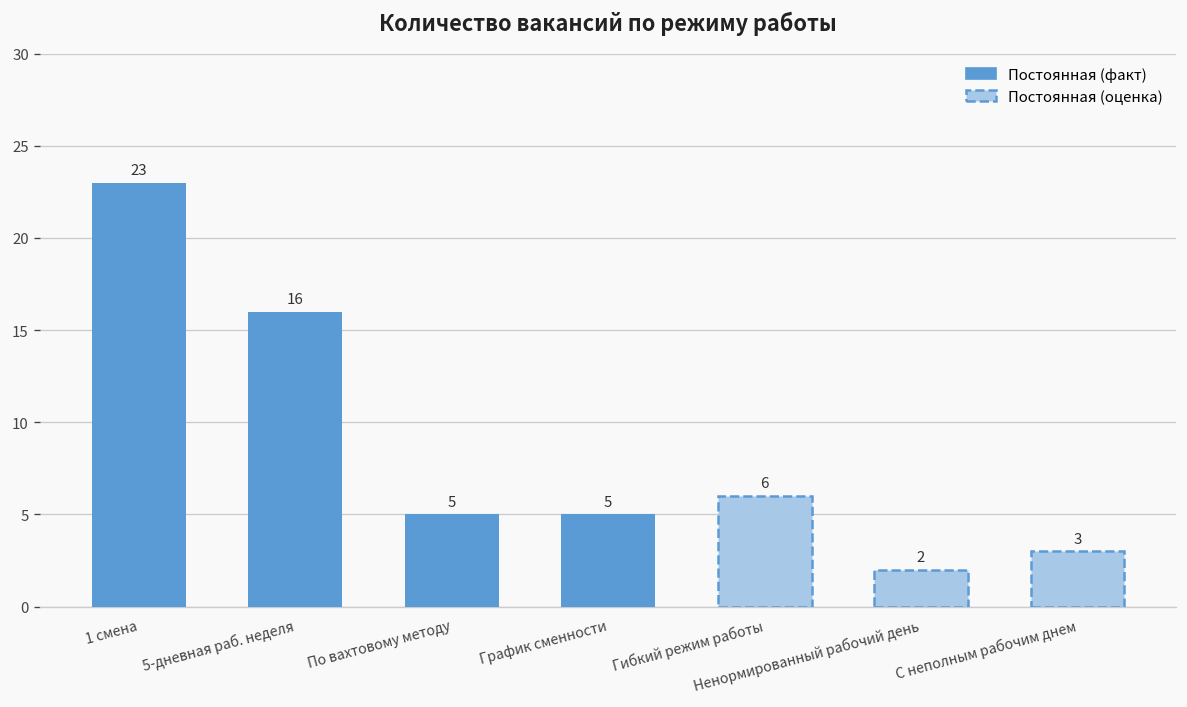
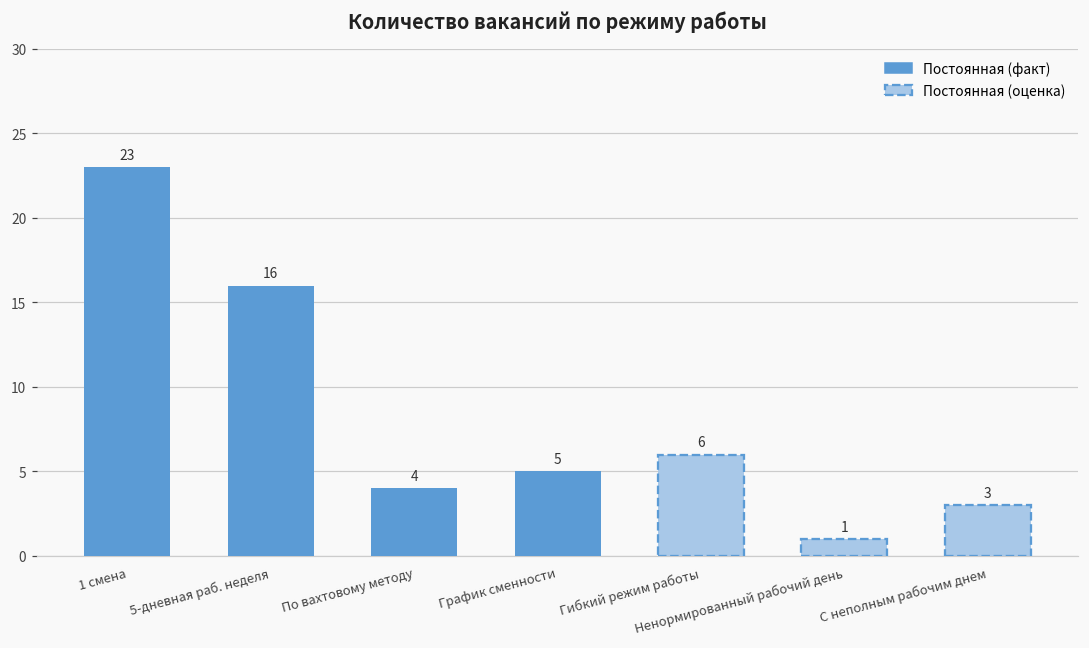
Постоянная (факт), По вахтовому методу: 5 -> 4
Постоянная (оценка), Ненормированный рабочий день: 2 -> 1
